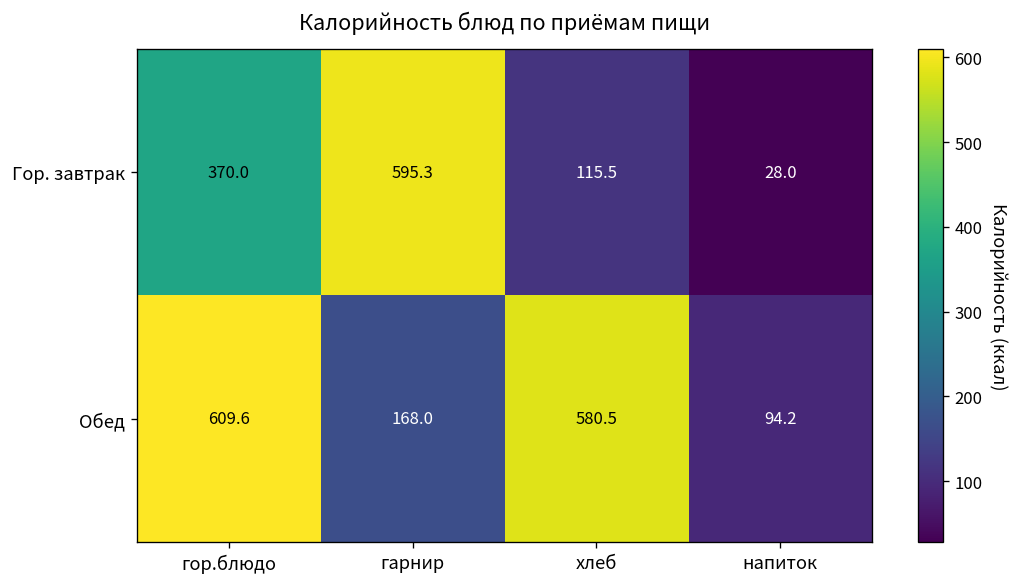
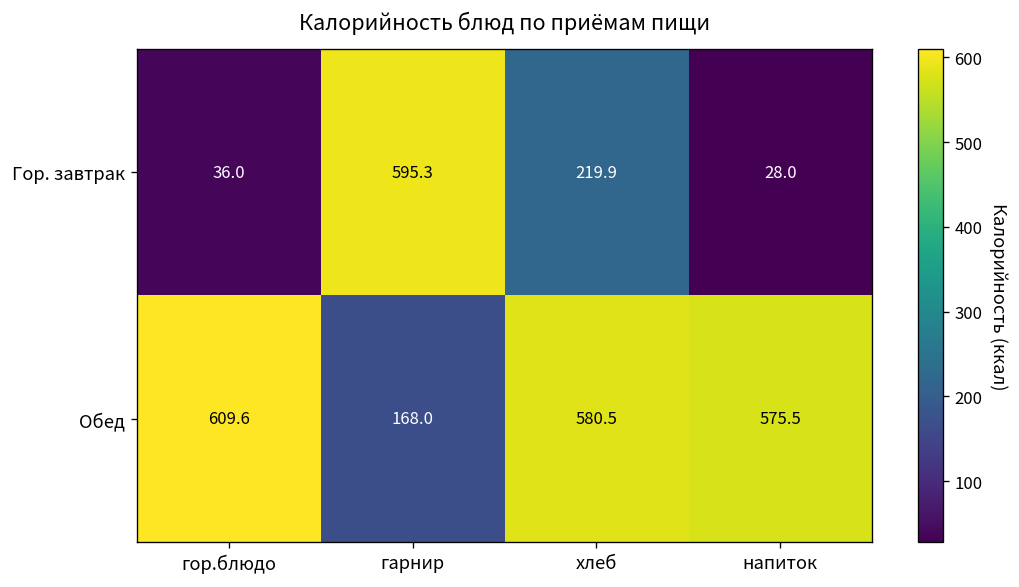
Гор. завтрак, гор.блюдо: 370.0 -> 36.0
Гор. завтрак, хлеб: 115.5 -> 219.9
Обед, напиток: 94.2 -> 575.5
